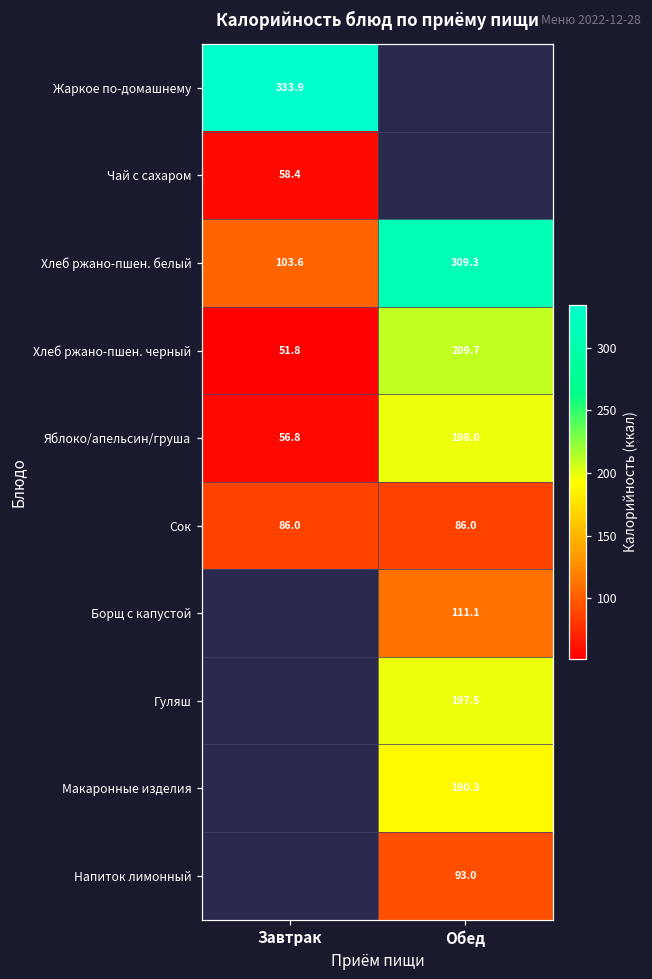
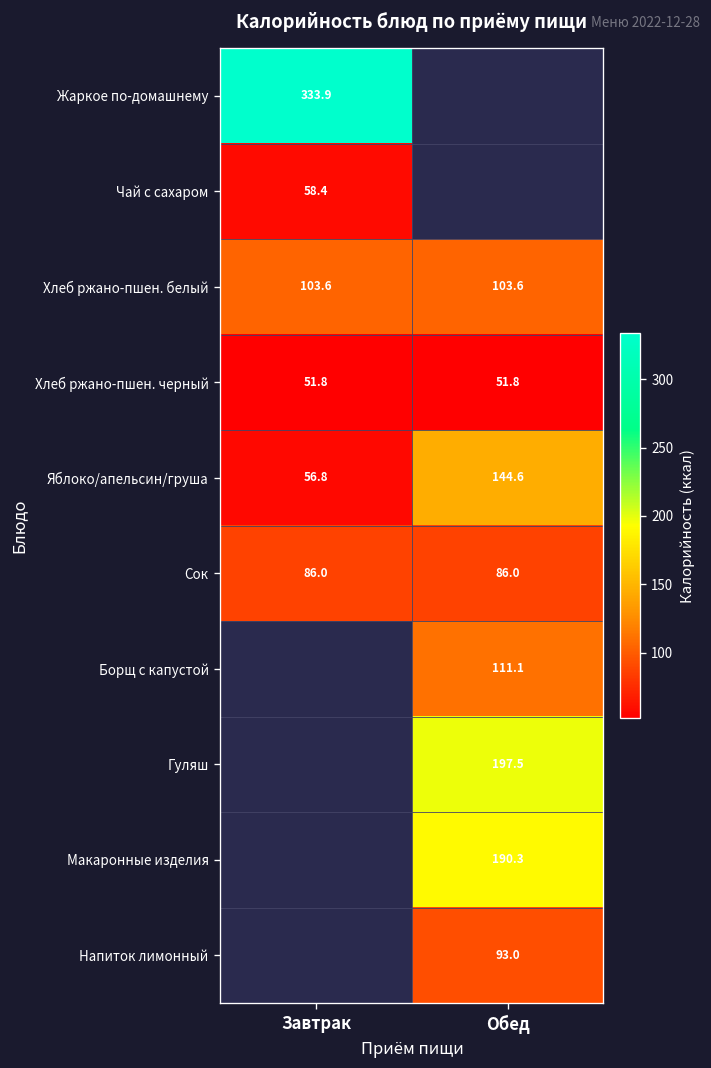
Хлеб ржано-пшен. белый, Обед: 309.3 -> 103.6
Хлеб ржано-пшен. черный, Обед: 209.7 -> 51.8
Яблоко/апельсин/груша, Обед: 198.0 -> 144.6
